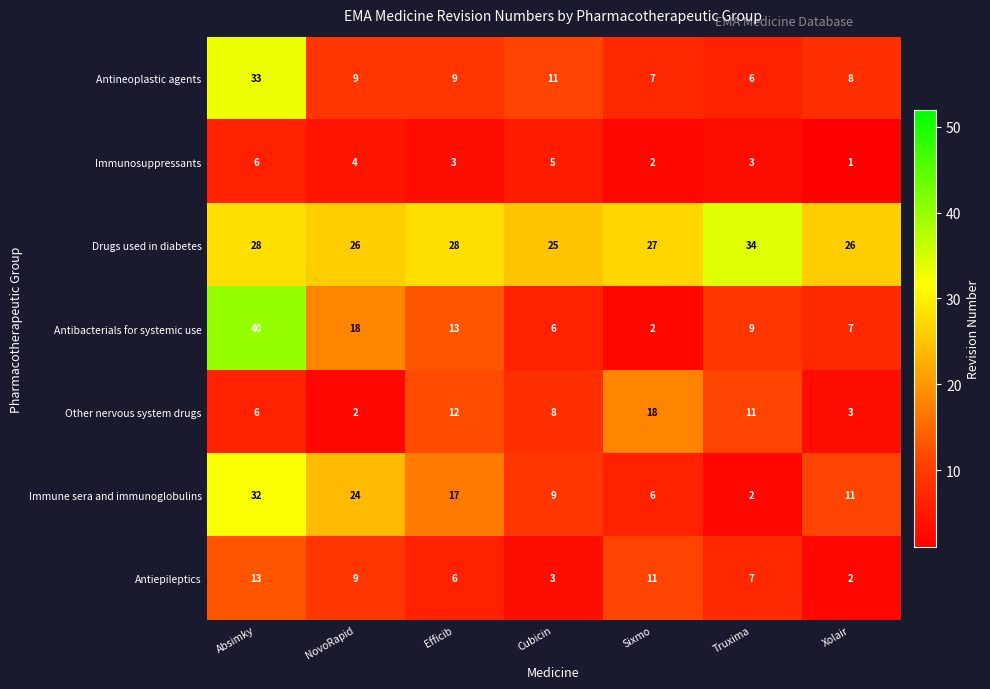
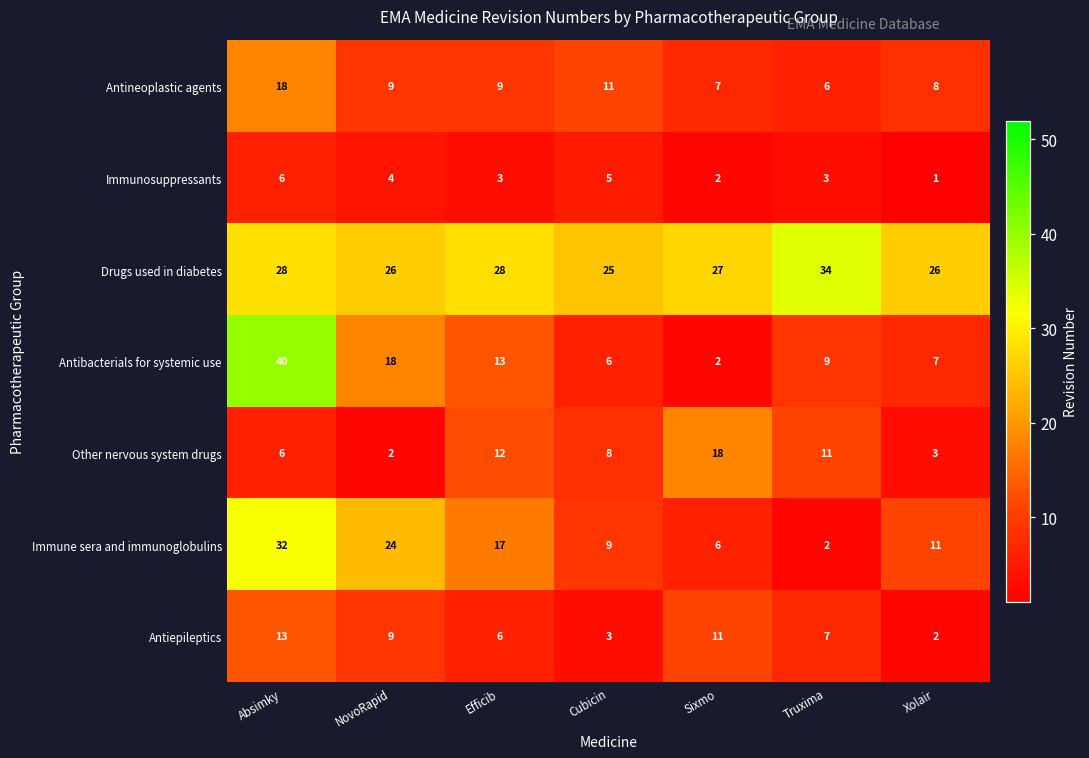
Antineoplastic agents, Absimky: 33 -> 18
